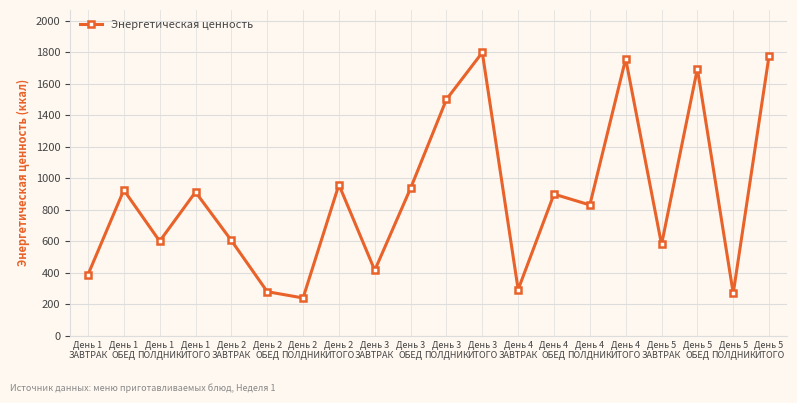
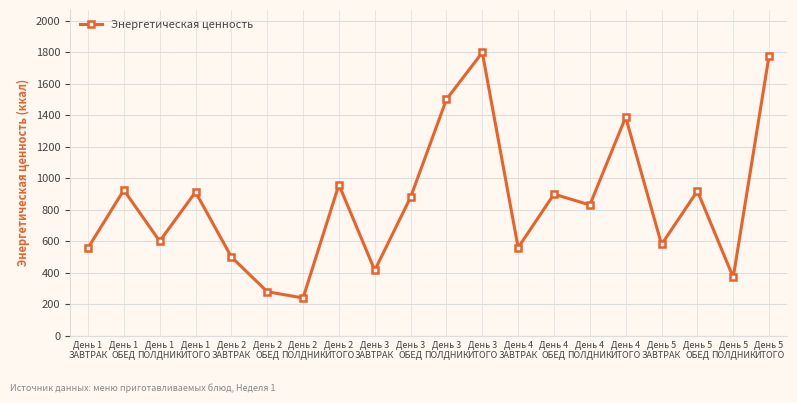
День 1 ЗАВТРАК: 390 -> 560
День 2 ЗАВТРАК: 610 -> 500
День 3 ОБЕД: 940 -> 880
День 4 ЗАВТРАК: 290 -> 560
День 4 ИТОГО: 1760 -> 1390
День 5 ОБЕД: 1700 -> 920
День 5 ПОЛДНИК: 270 -> 370
